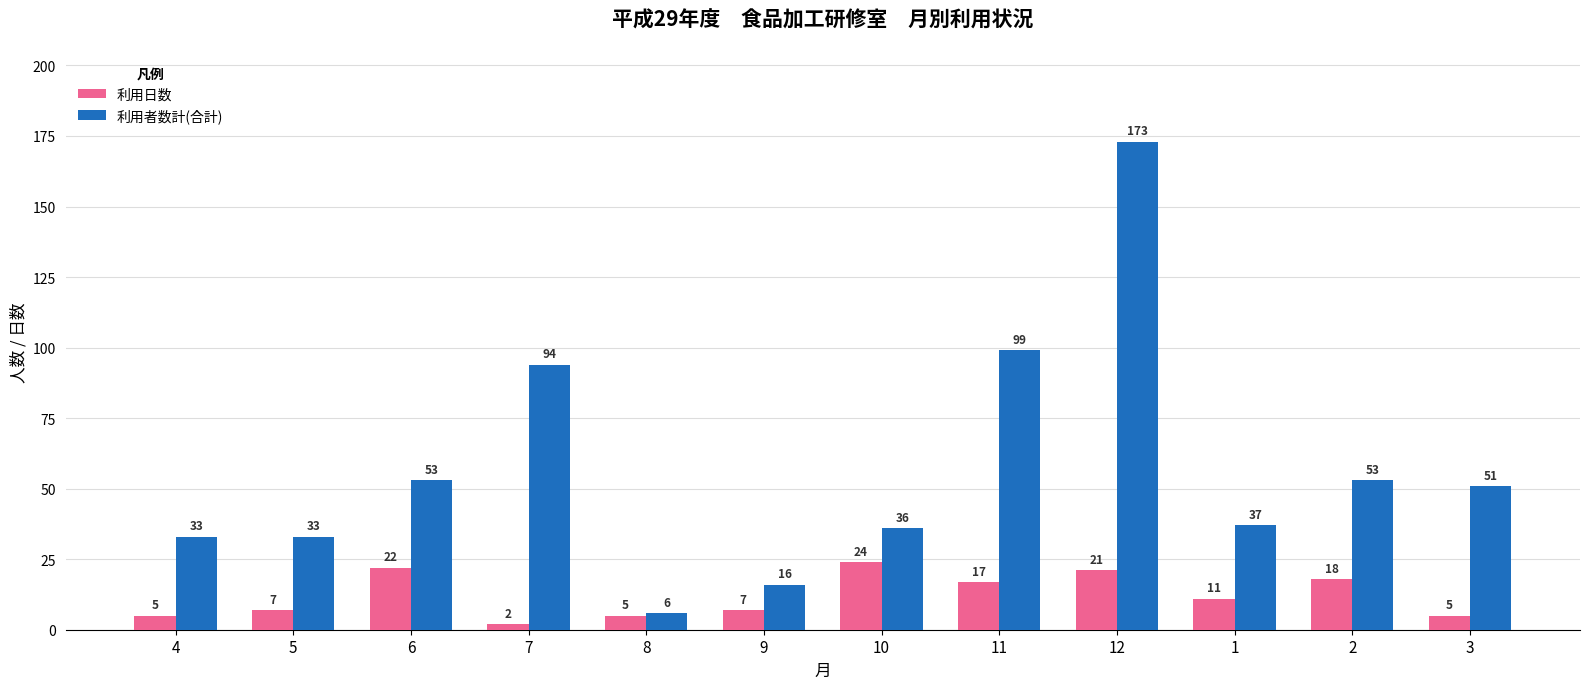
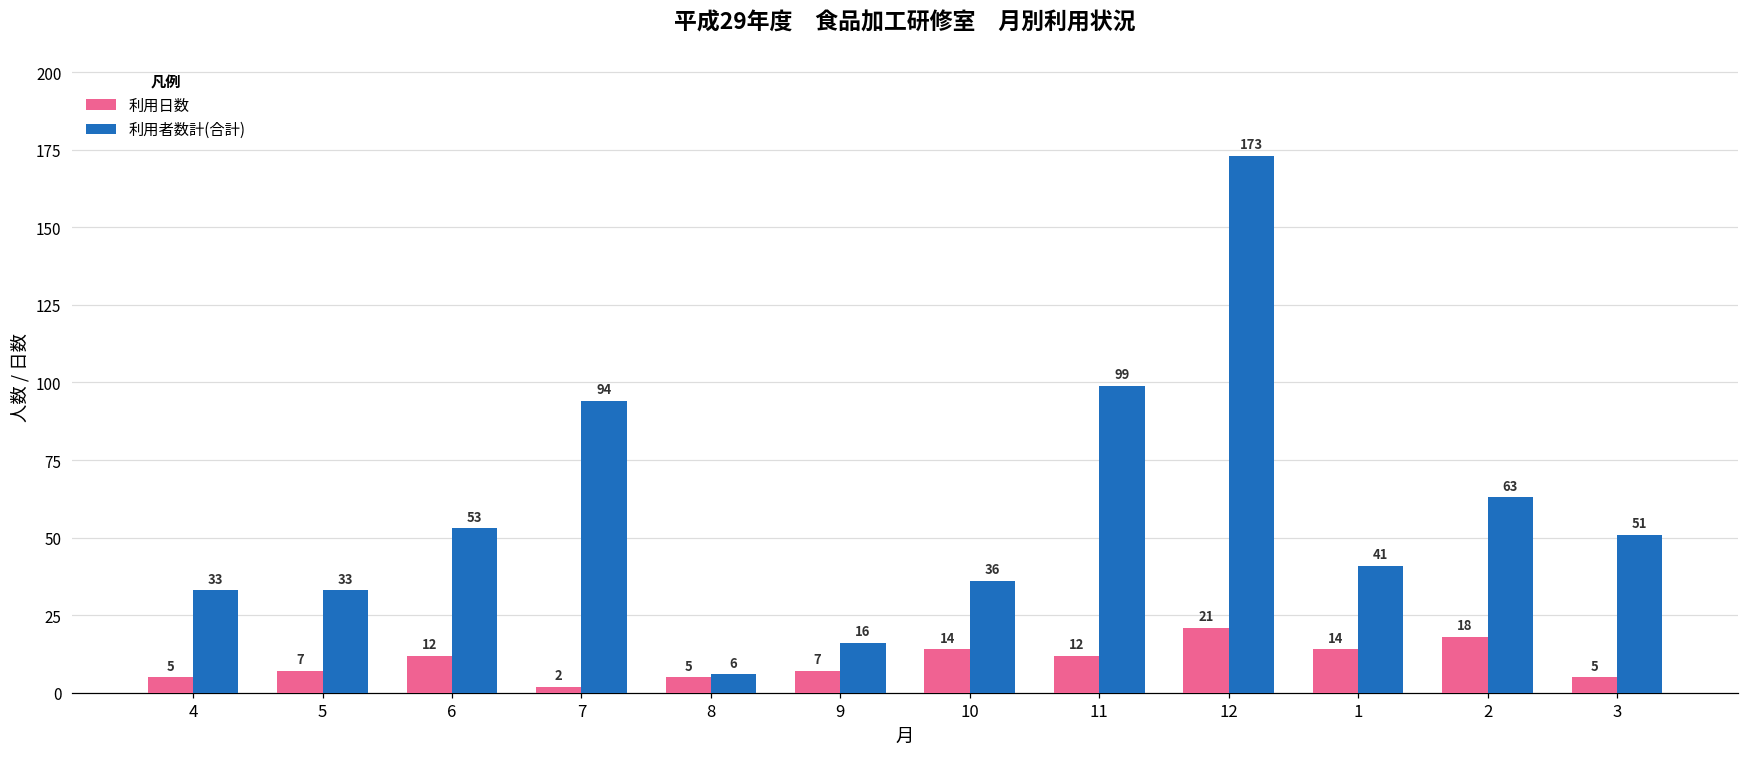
利用日数, 6: 22 -> 12
利用日数, 10: 24 -> 14
利用日数, 11: 17 -> 12
利用日数, 1: 11 -> 14
利用者数計(合計), 1: 37 -> 41
利用者数計(合計), 2: 53 -> 63
